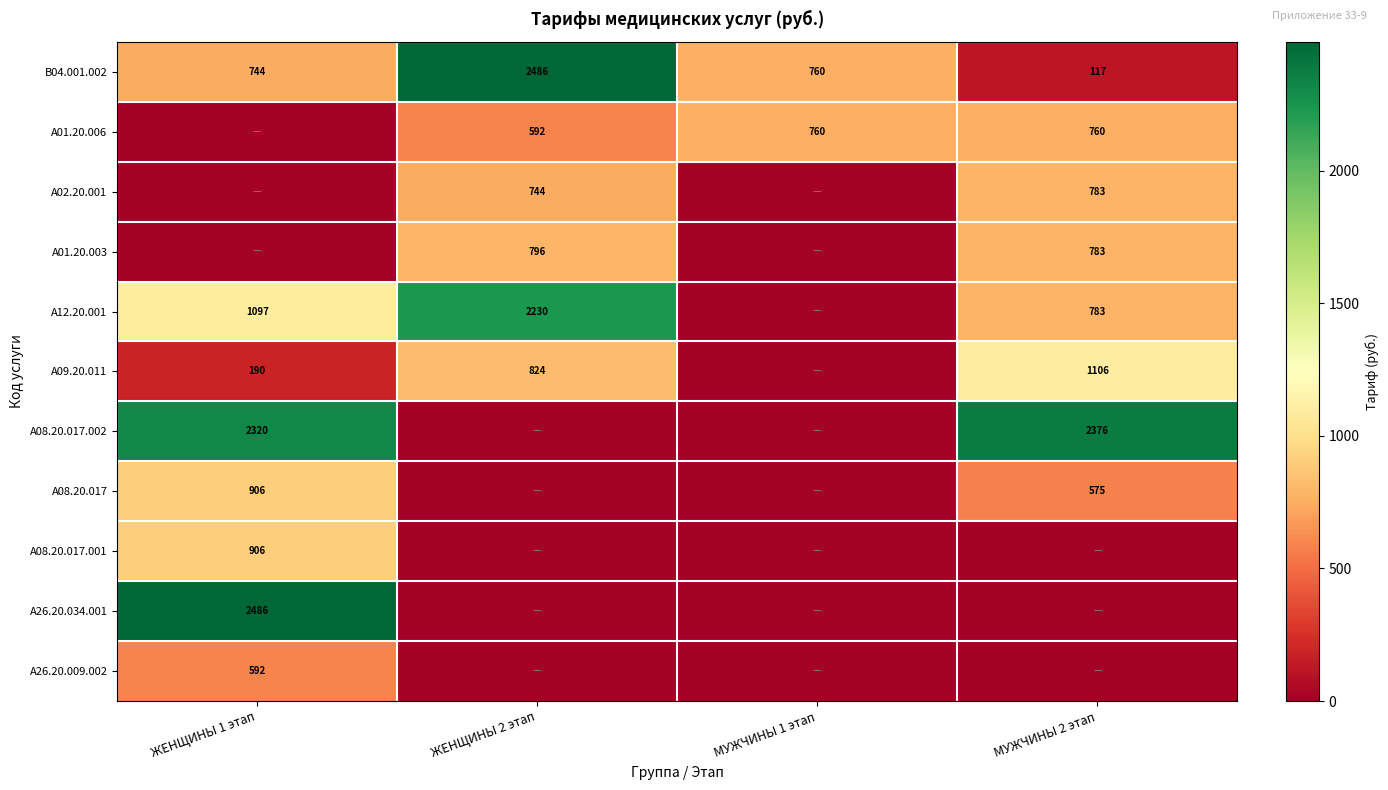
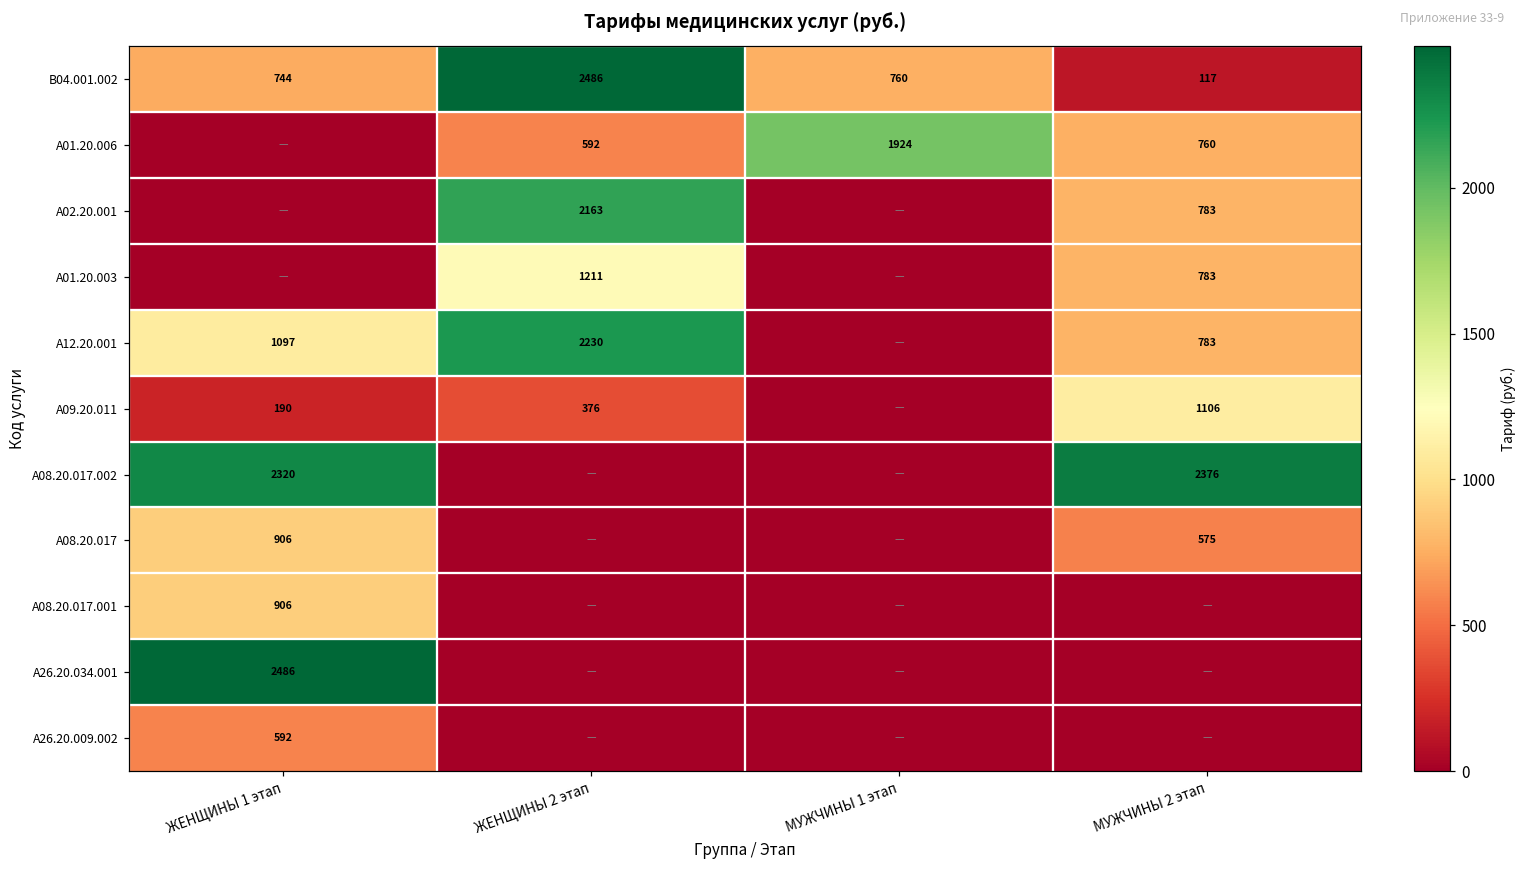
А01.20.006, МУЖЧИНЫ 1 этап: 760 -> 1924
A02.20.001, ЖЕНЩИНЫ 2 этап: 744 -> 2163
A01.20.003, ЖЕНЩИНЫ 2 этап: 796 -> 1211
A09.20.011, ЖЕНЩИНЫ 2 этап: 824 -> 376
